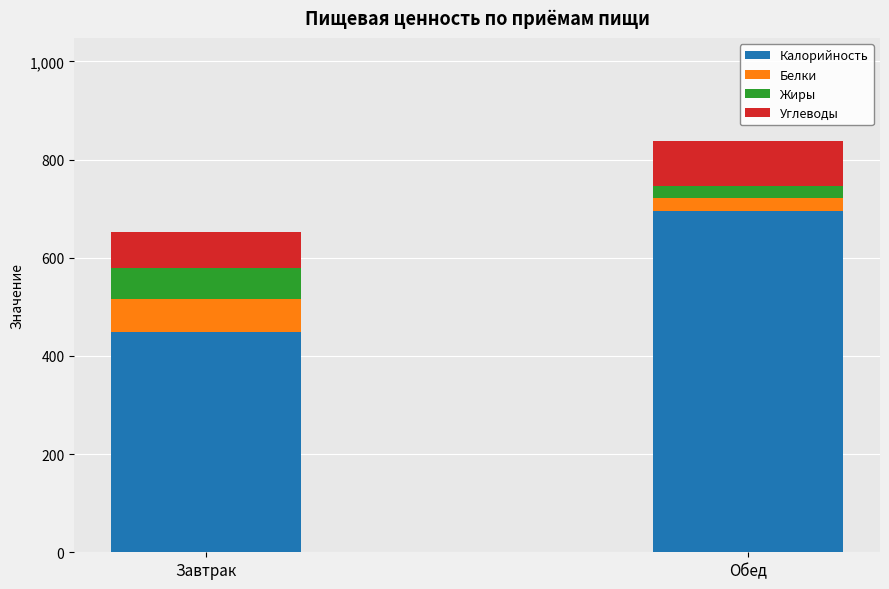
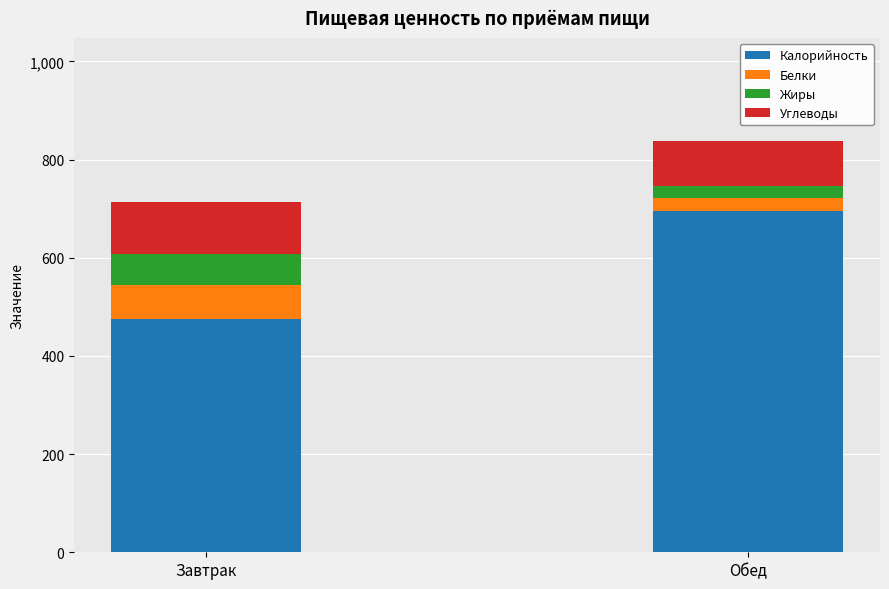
Калорийность, Завтрак: 450 -> 480
Углеводы, Завтрак: 70 -> 110
